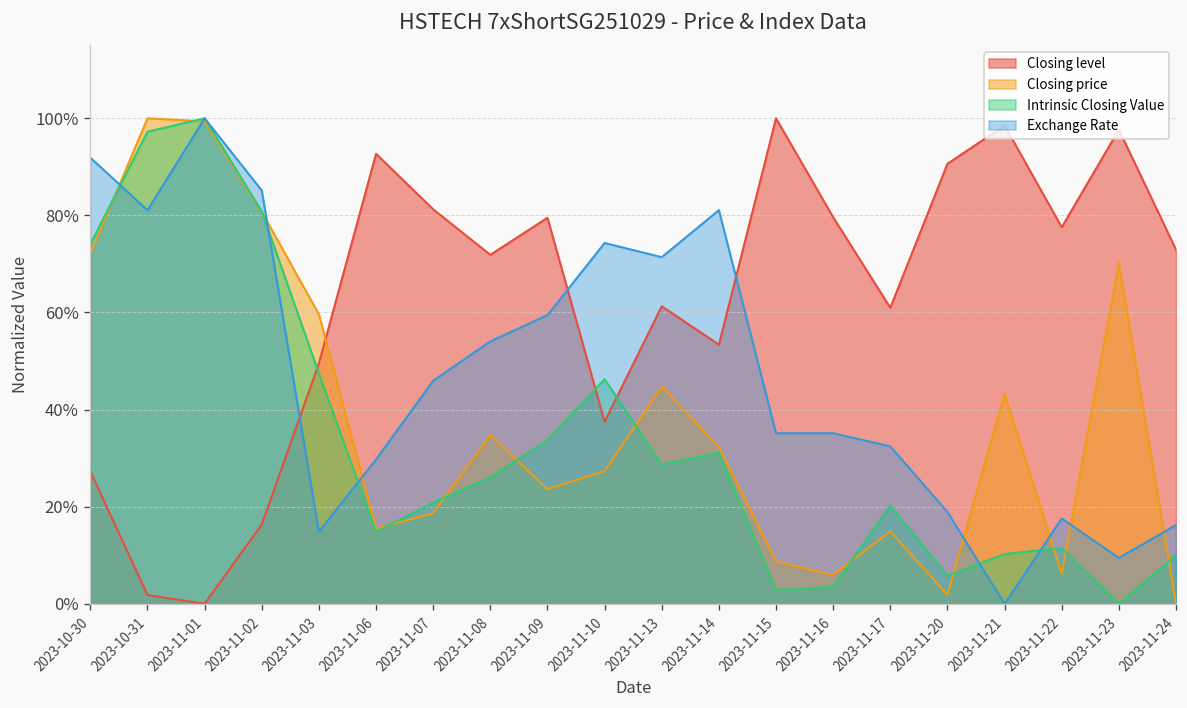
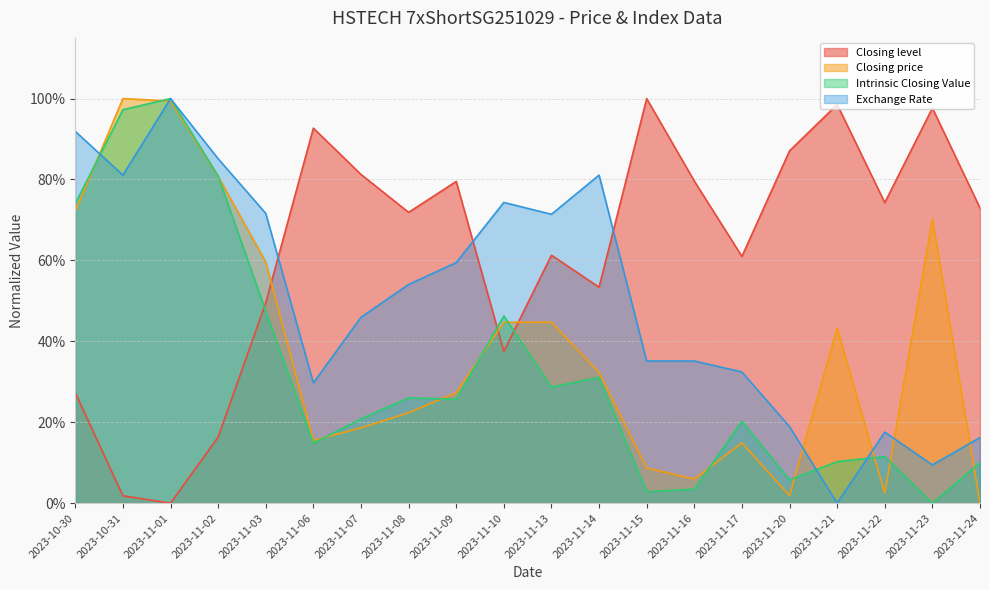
Exchange Rate, 2023-11-03: 15% -> 72%
Closing price, 2023-11-08: 35% -> 22%
Closing price, 2023-11-09: 24% -> 27%
Intrinsic Closing Value, 2023-11-09: 34% -> 26%
Closing price, 2023-11-10: 27% -> 45%
Closing level, 2023-11-20: 91% -> 87%
Closing level, 2023-11-22: 78% -> 74%
Closing price, 2023-11-22: 6% -> 2%
